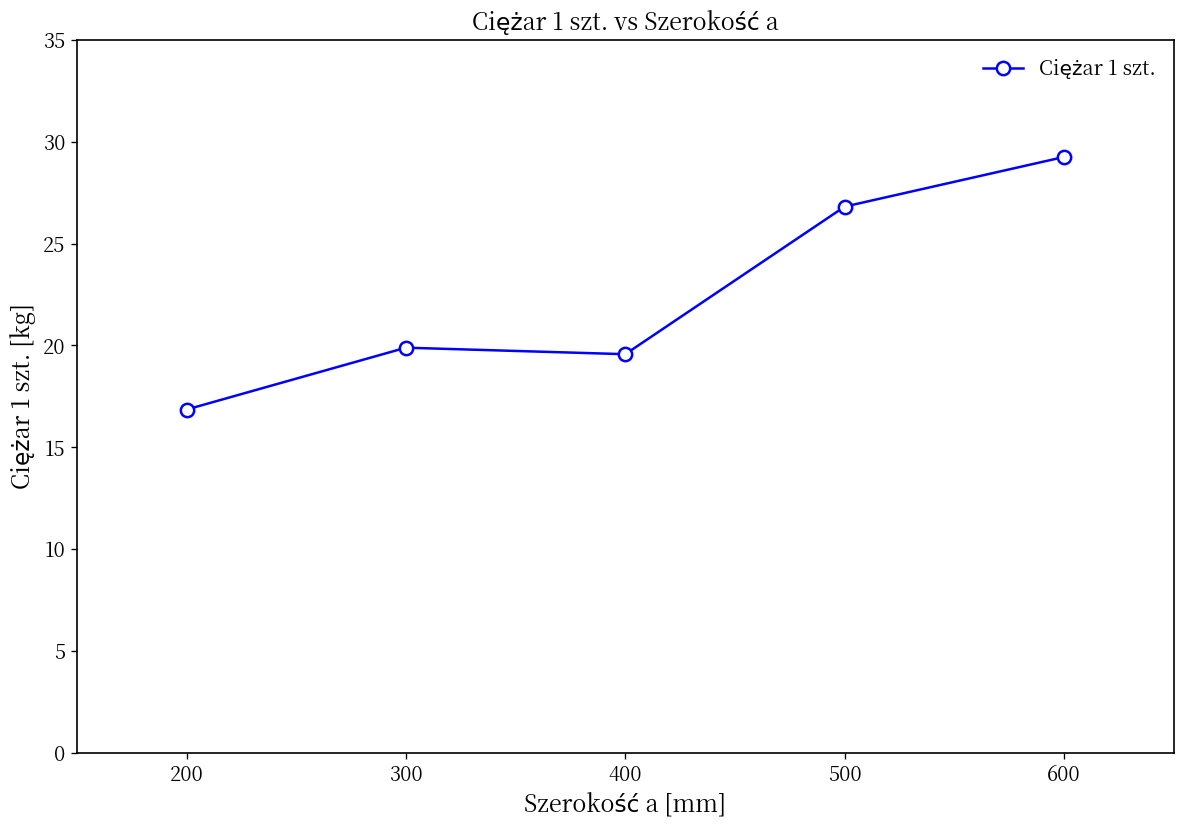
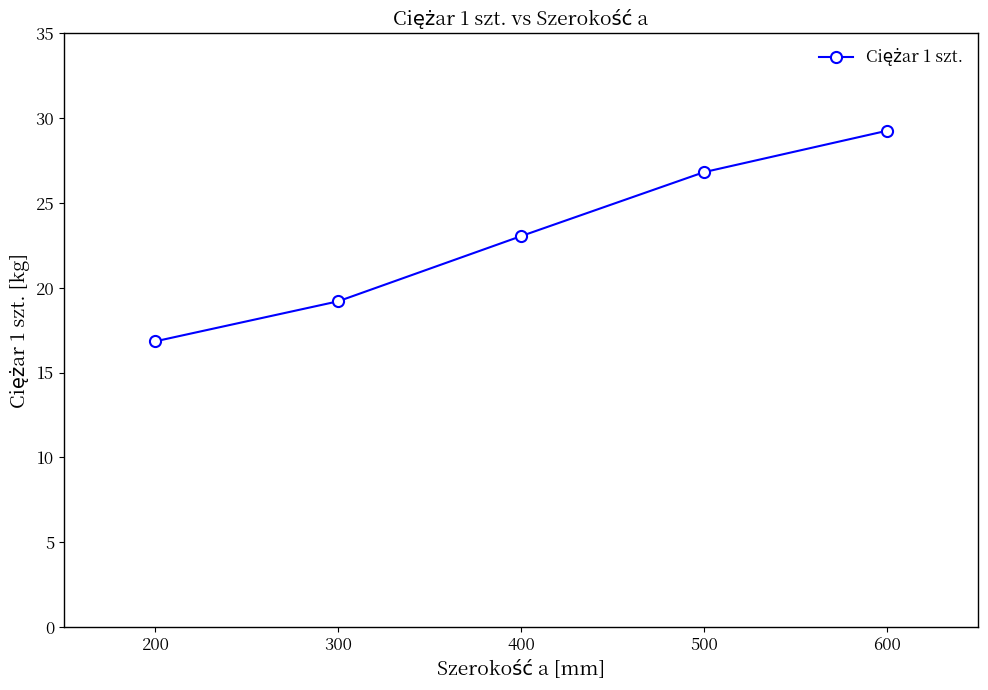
300: 19.9 -> 19.2
400: 19.6 -> 23.1
